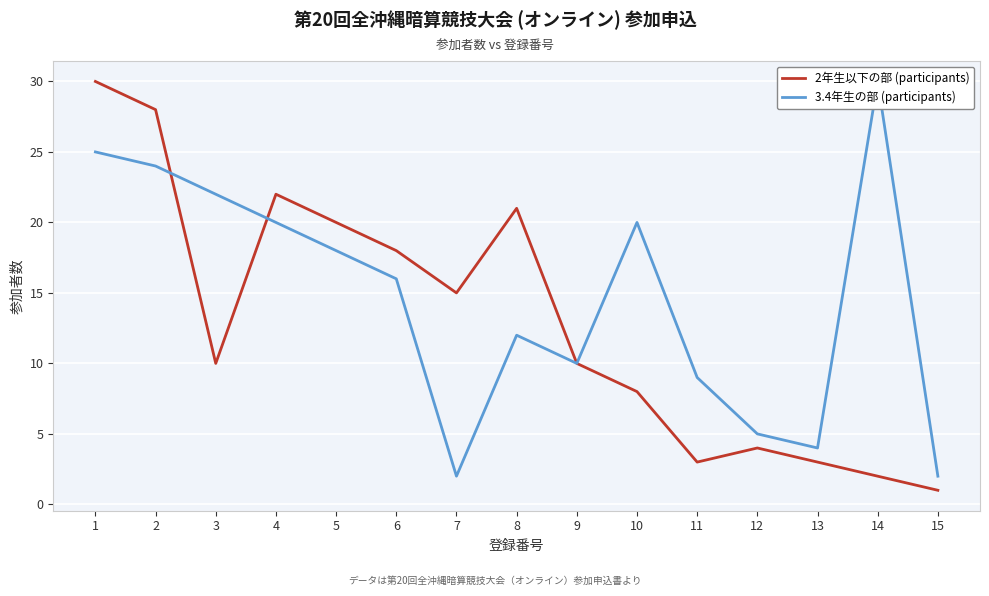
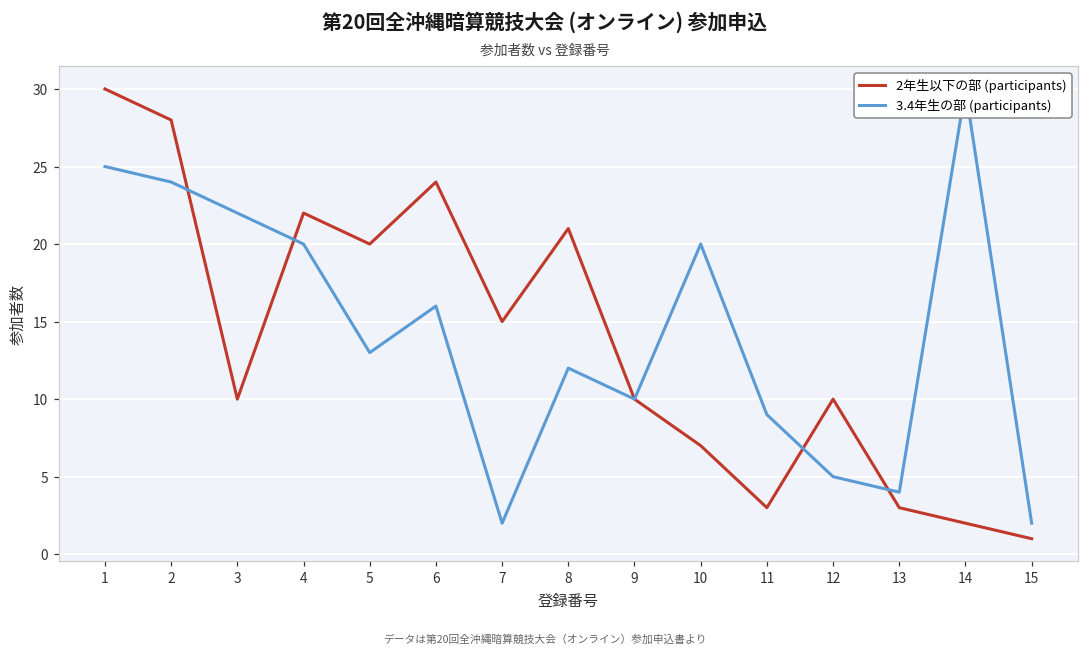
3.4年生の部 (participants), 5: 18 -> 13
2年生以下の部 (participants), 6: 18 -> 24
2年生以下の部 (participants), 10: 8 -> 7
2年生以下の部 (participants), 12: 4 -> 10
